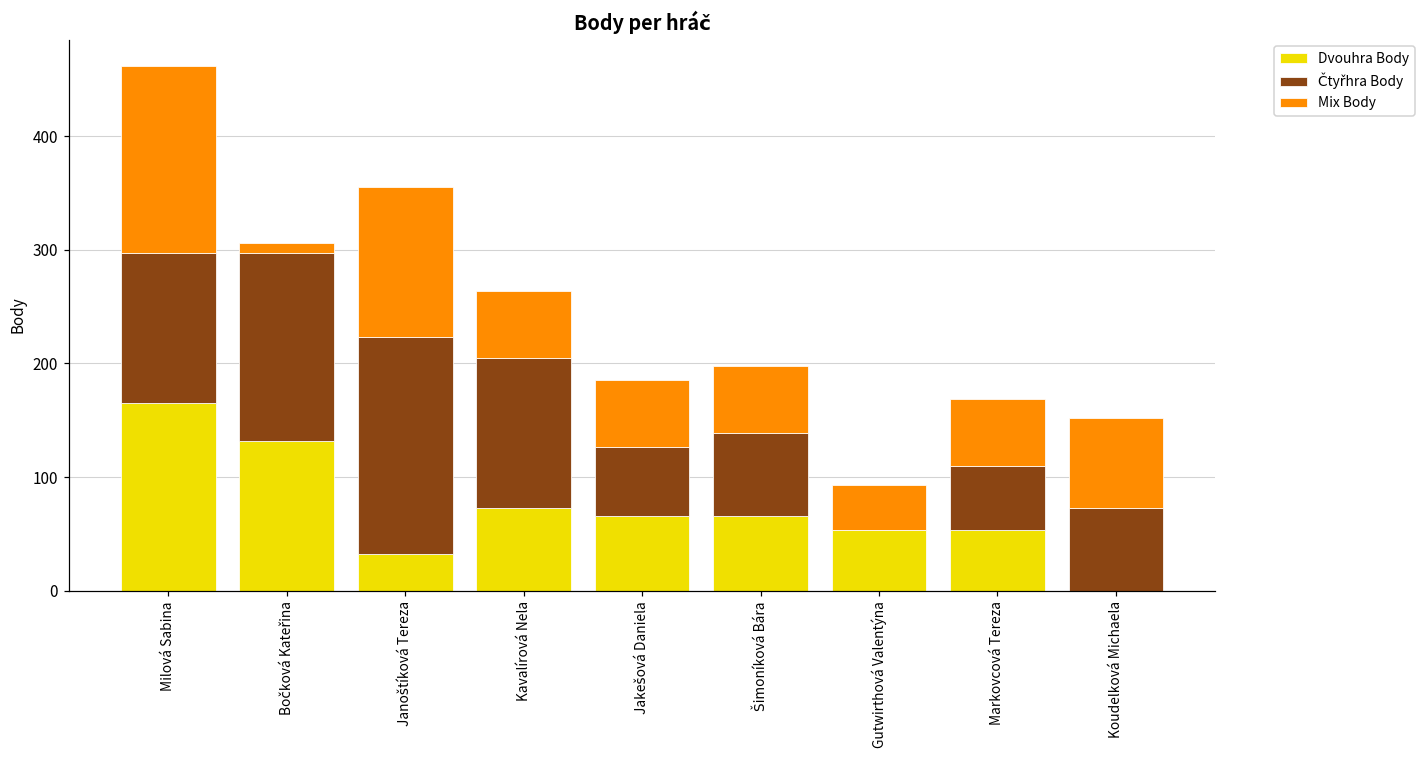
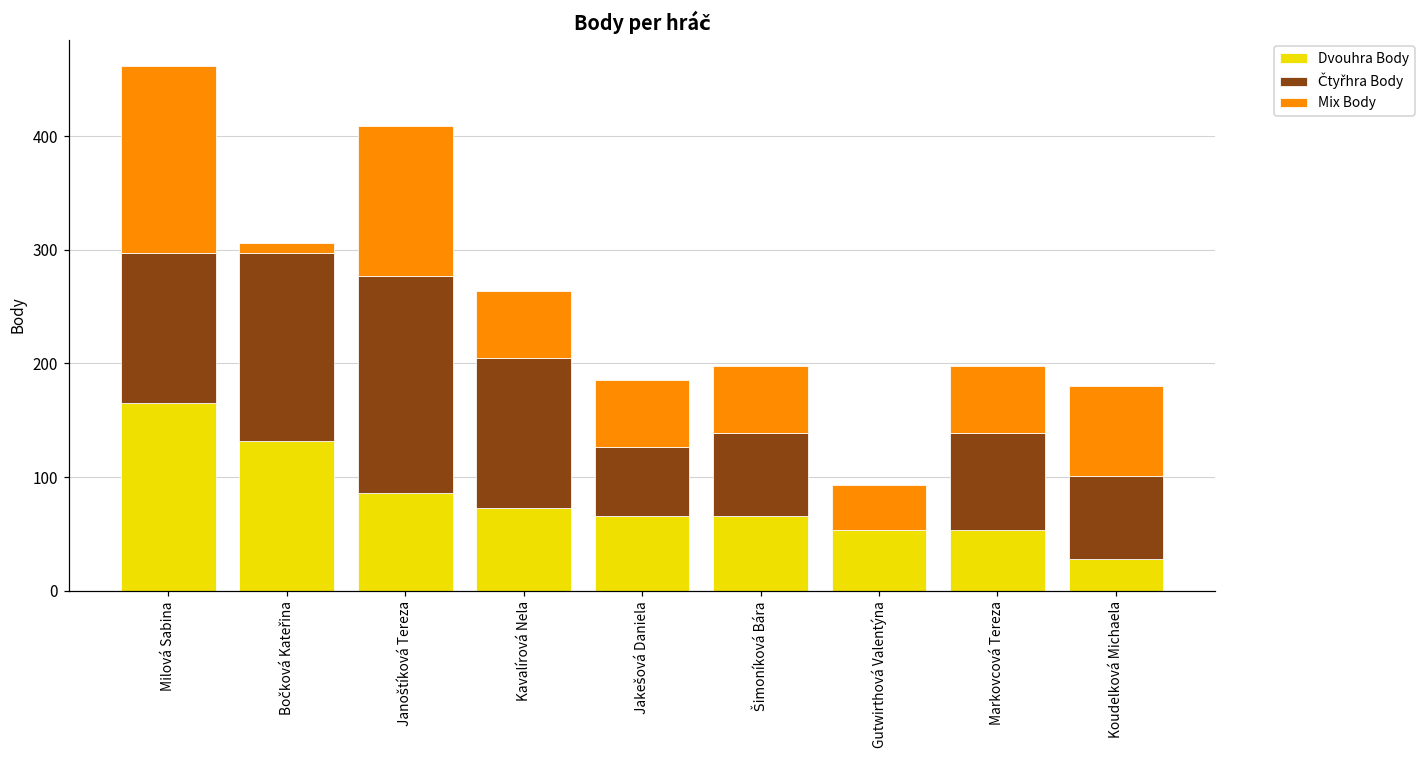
Dvouhra Body, Janoštíková Tereza: 32 -> 86
Čtyřhra Body, Markovcová Tereza: 57 -> 86
Dvouhra Body, Koudelková Michaela: 0 -> 28
